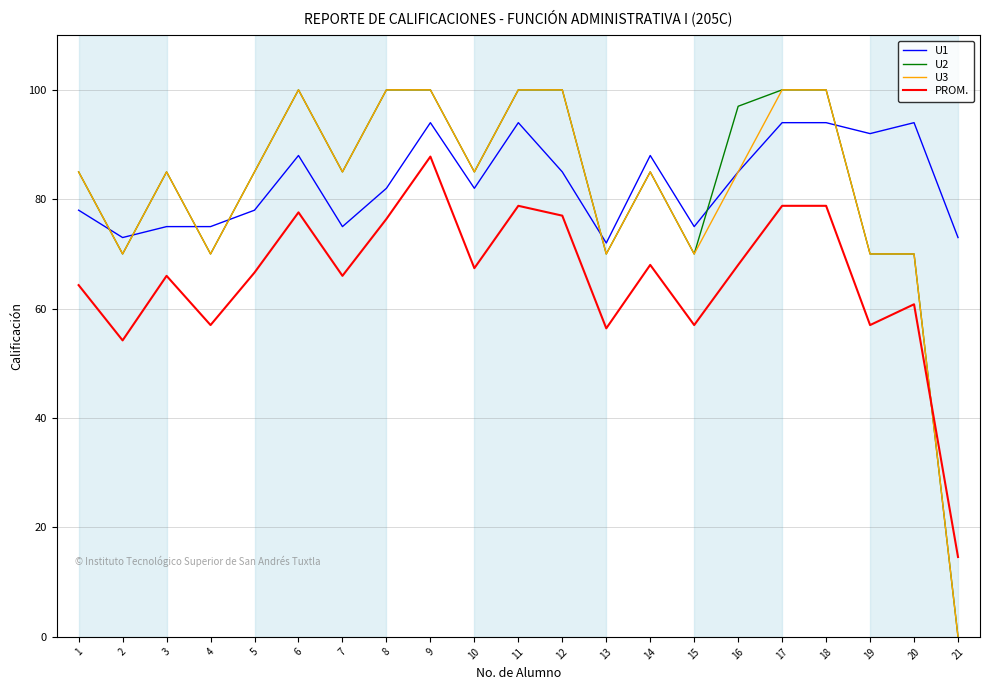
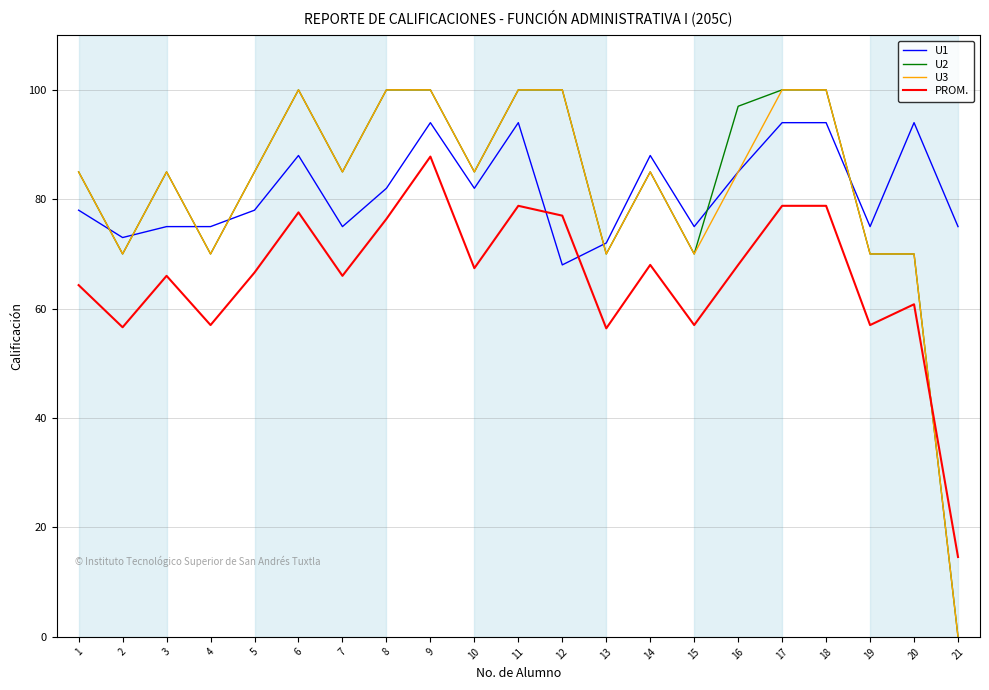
PROM., 2: 54 -> 57
U1, 12: 85 -> 68
U1, 19: 92 -> 75
U1, 21: 73 -> 75
